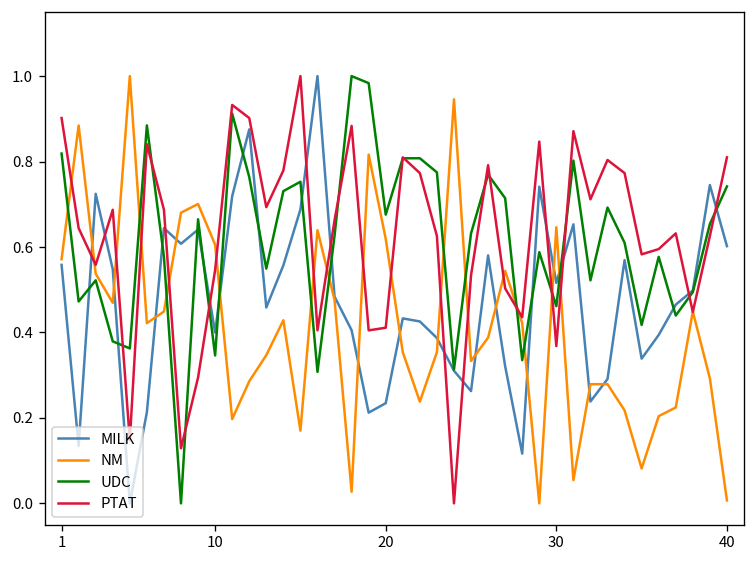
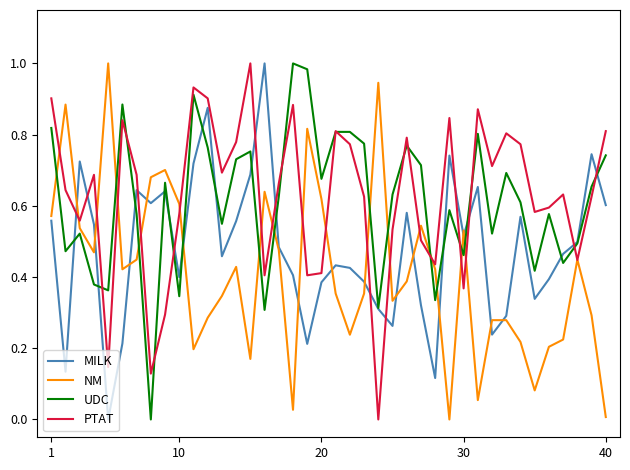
PTAT, 10: 0.55 -> 0.58
MILK, 20: 0.23 -> 0.39
NM, 30: 0.65 -> 0.53
